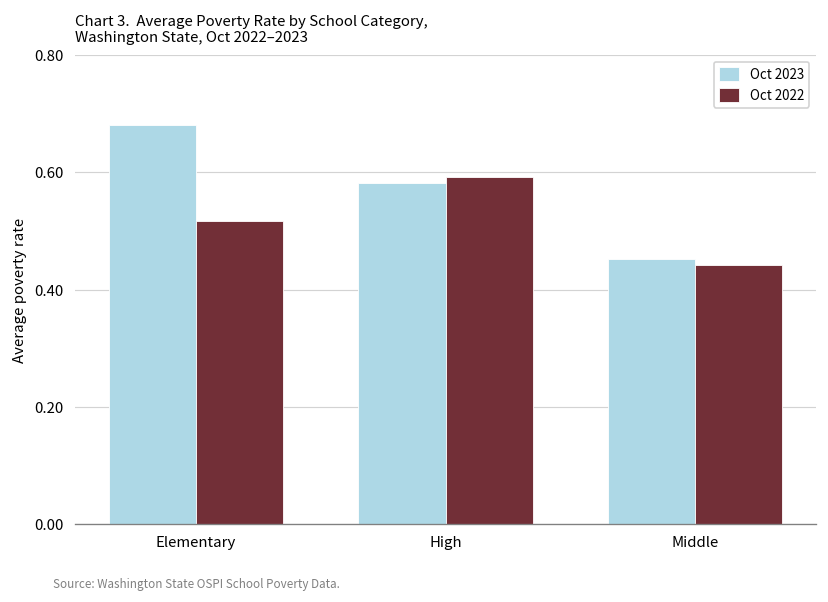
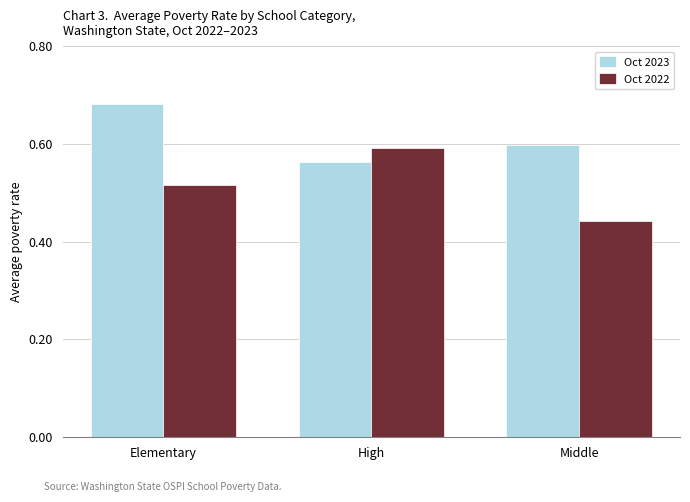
Oct 2023, High: 0.58 -> 0.56
Oct 2023, Middle: 0.45 -> 0.60
